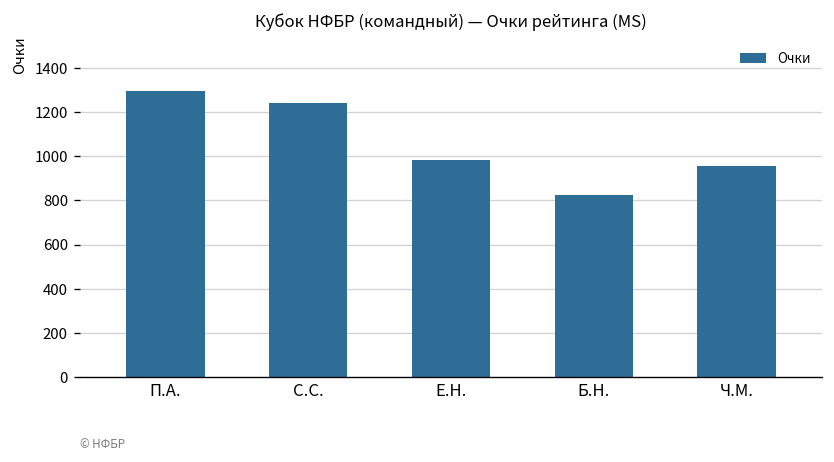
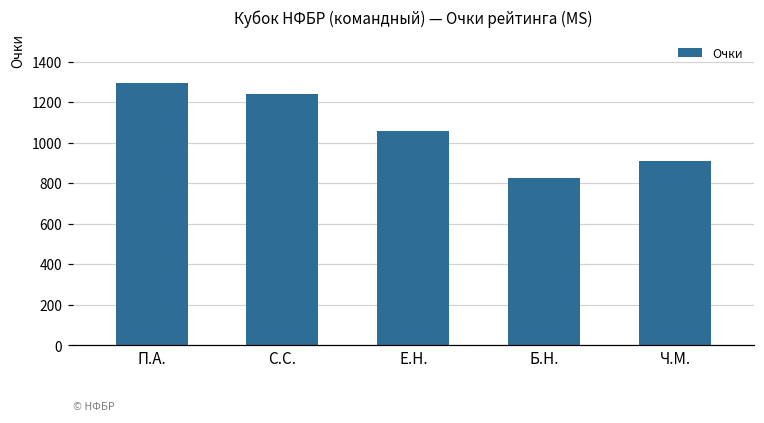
Е.Н.: 990 -> 1060
Ч.М.: 960 -> 910
